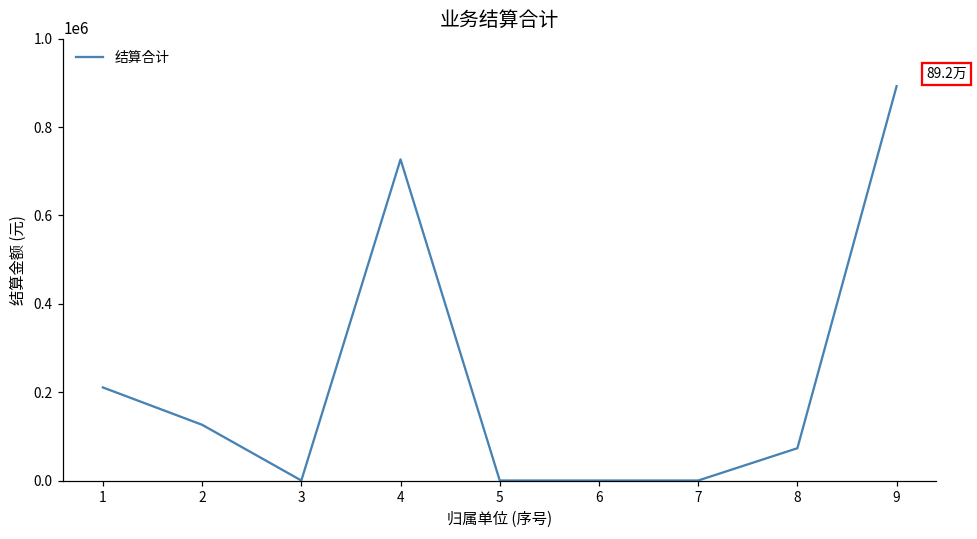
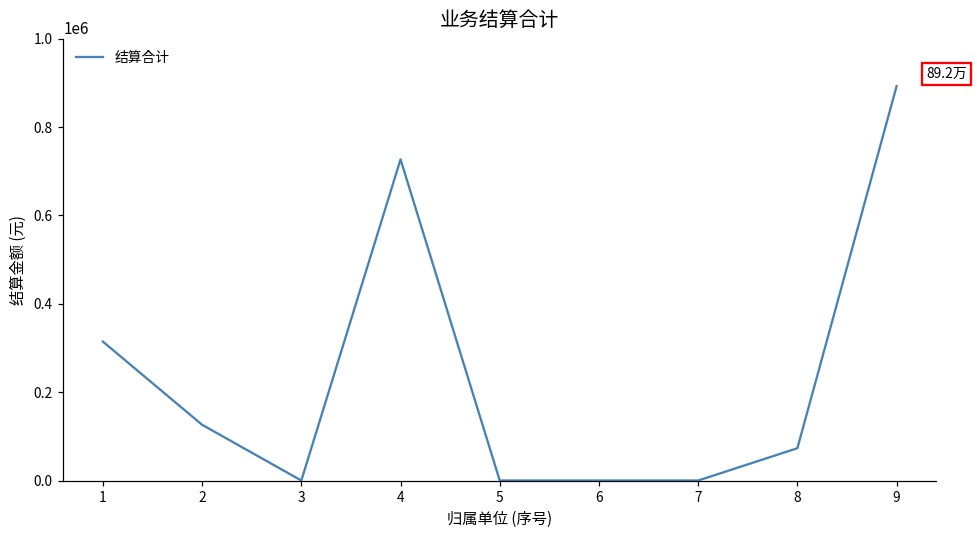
1: 210000 -> 310000
